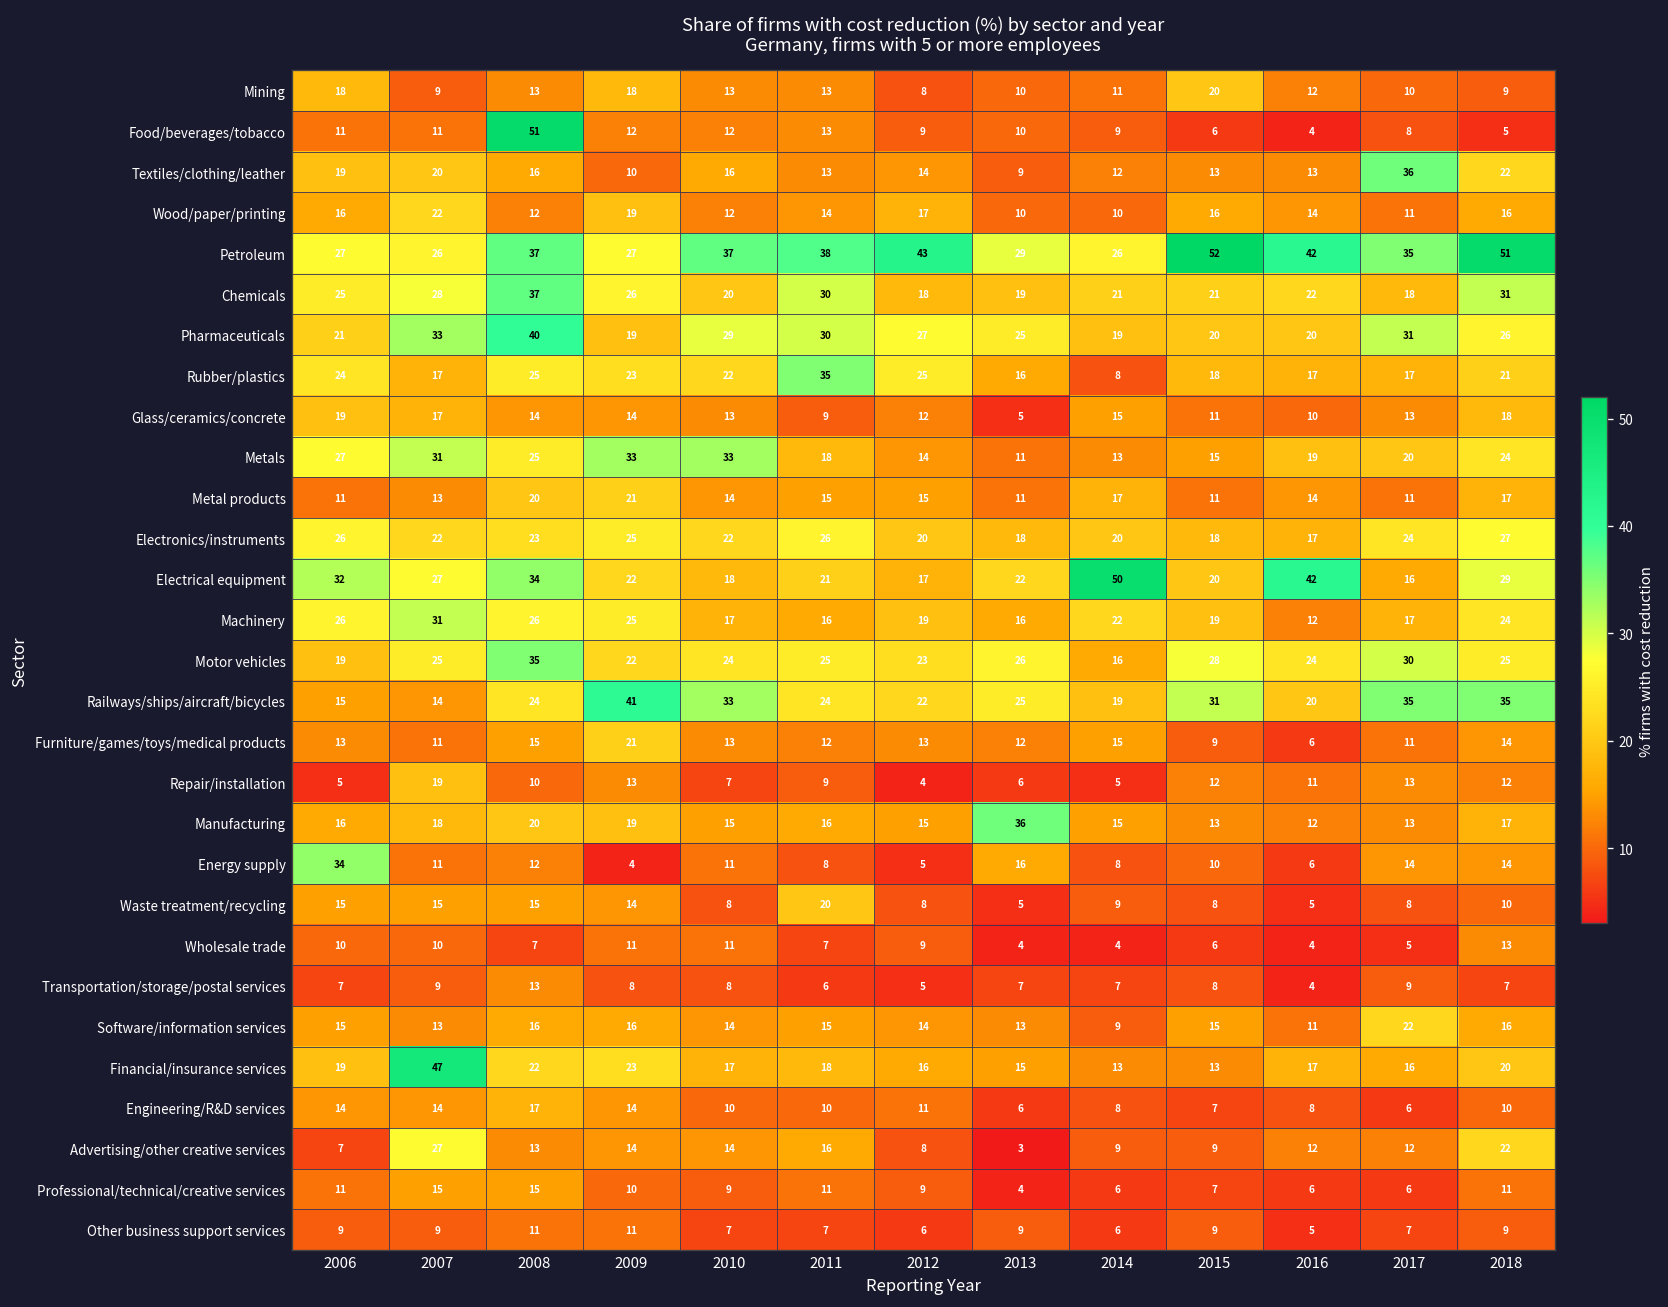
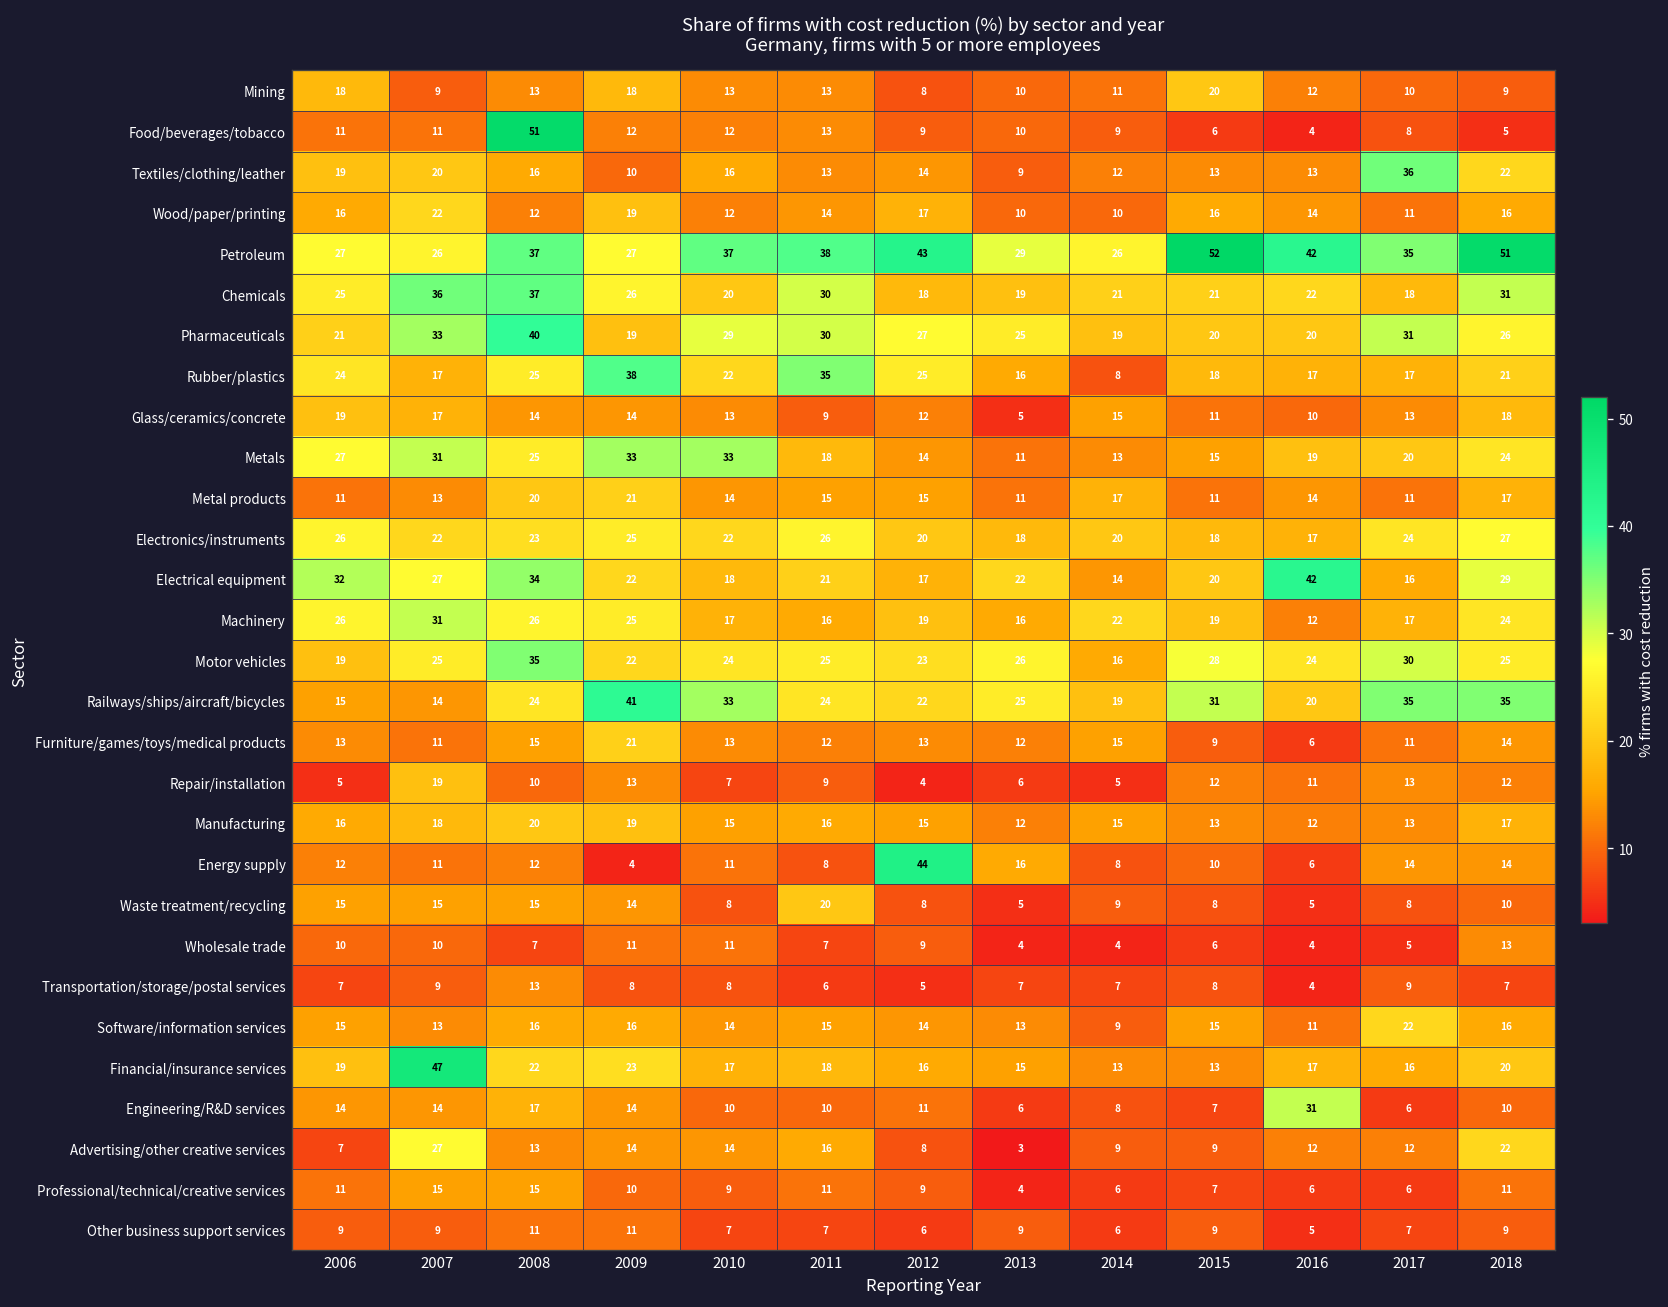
Chemicals, 2007: 28 -> 36
Rubber/plastics, 2009: 23 -> 38
Electrical equipment, 2014: 50 -> 14
Manufacturing, 2013: 36 -> 12
Energy supply, 2006: 34 -> 12
Energy supply, 2012: 5 -> 44
Engineering/R&D services, 2016: 8 -> 31
